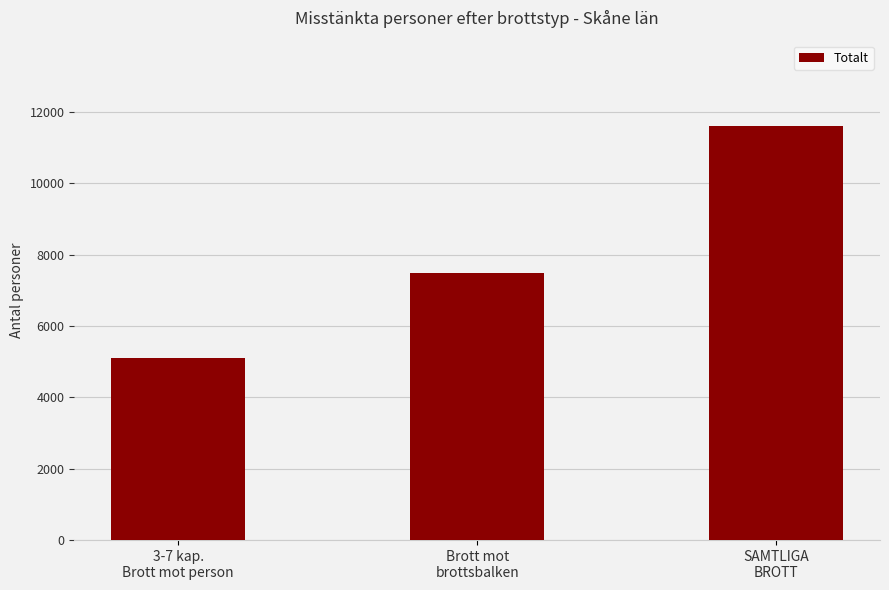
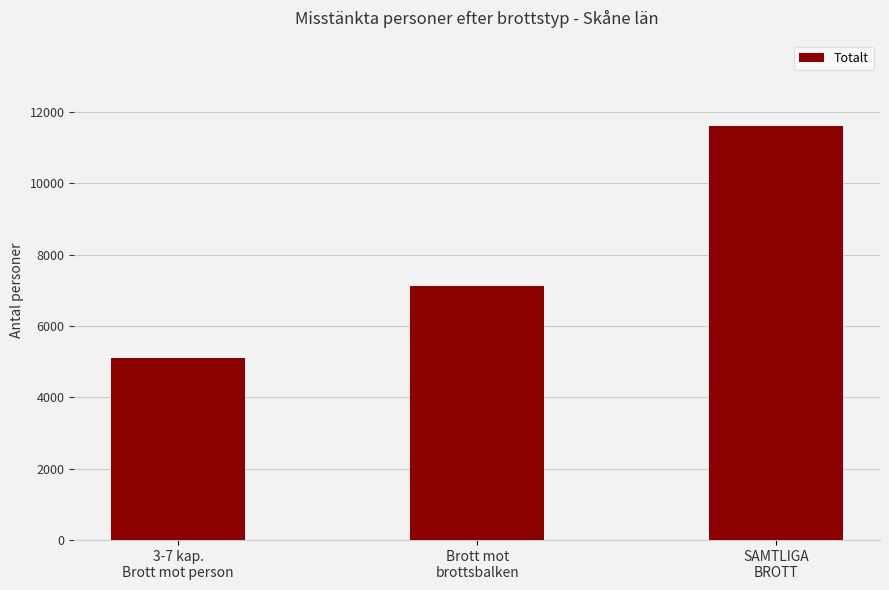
Brott mot brottsbalken: 7500 -> 7100
